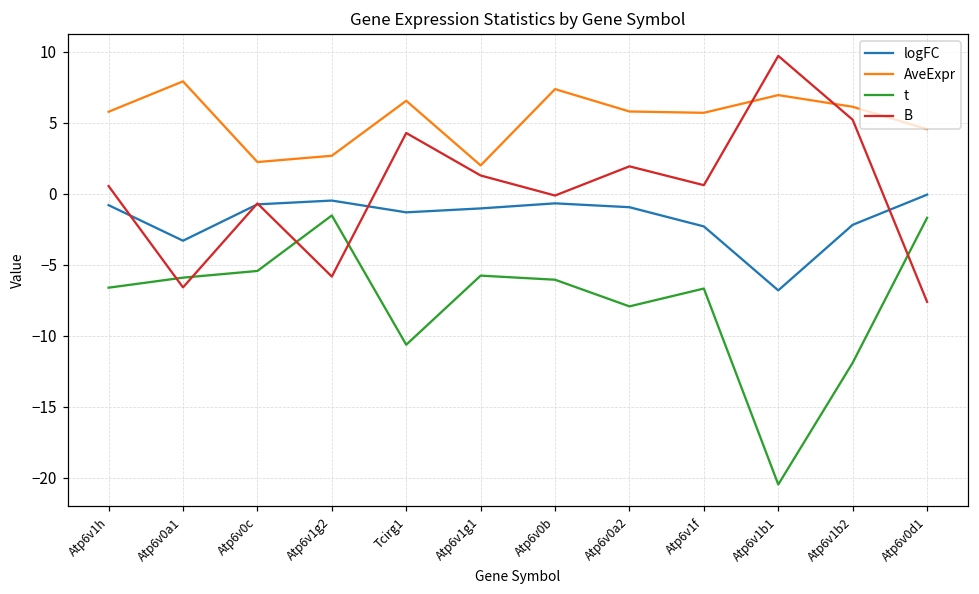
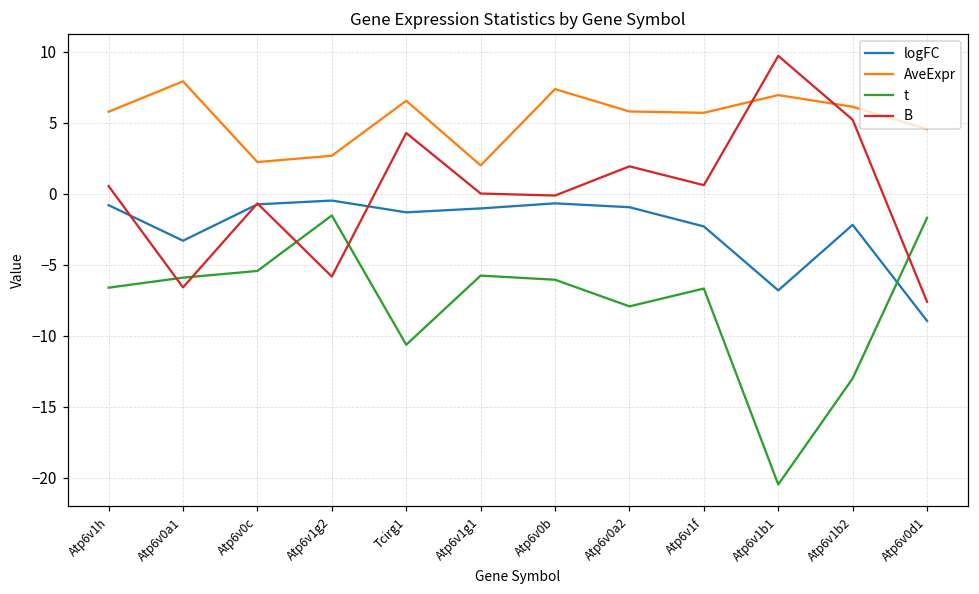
B, Atp6v1g1: 1.3 -> 0.0
t, Atp6v1b2: -11.9 -> -13.0
logFC, Atp6v0d1: -0.1 -> -9.0
